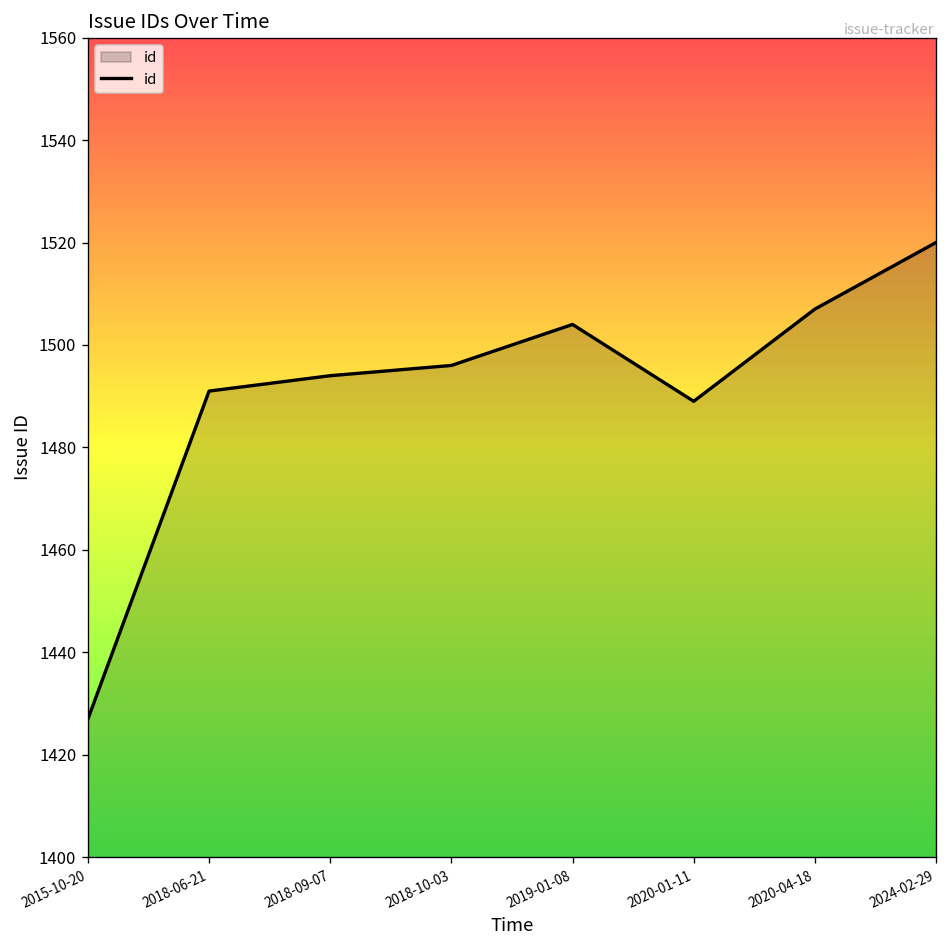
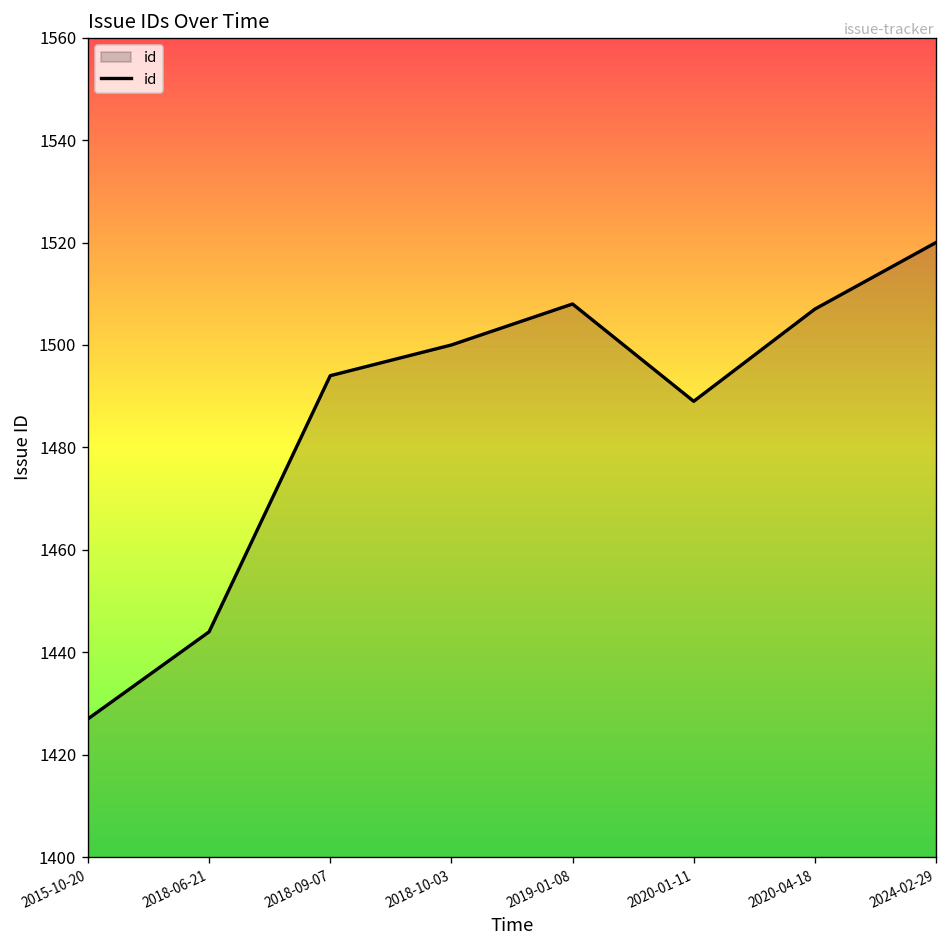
2018-06-21: 1491 -> 1444
2018-10-03: 1496 -> 1500
2019-01-08: 1504 -> 1508
